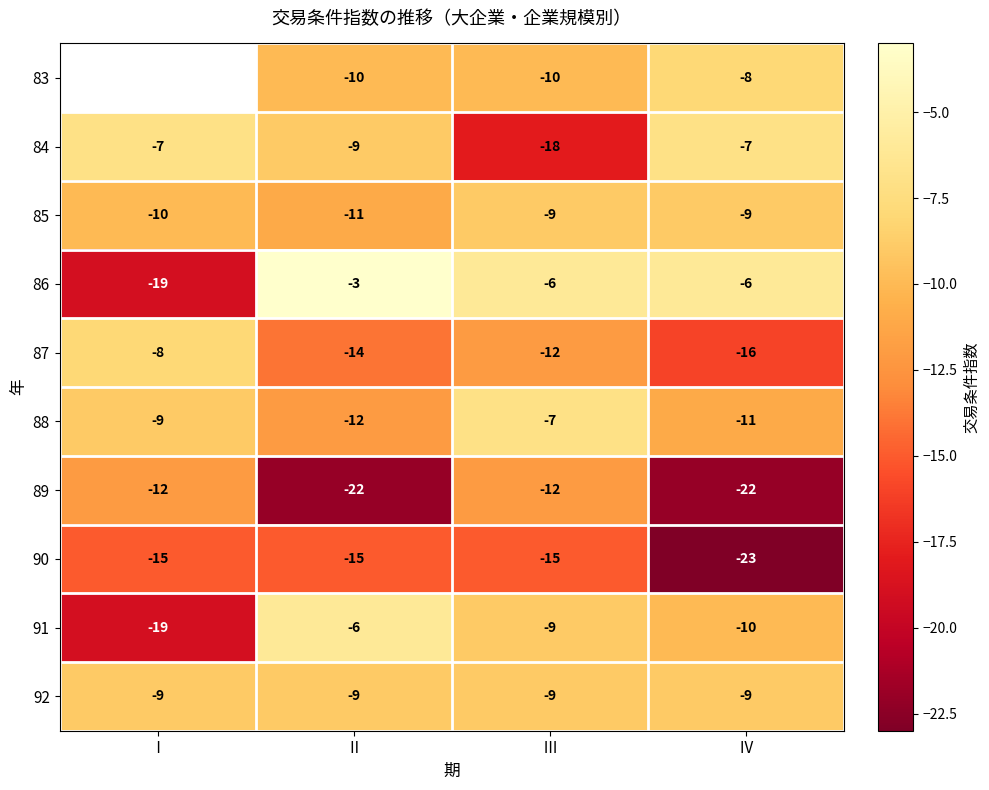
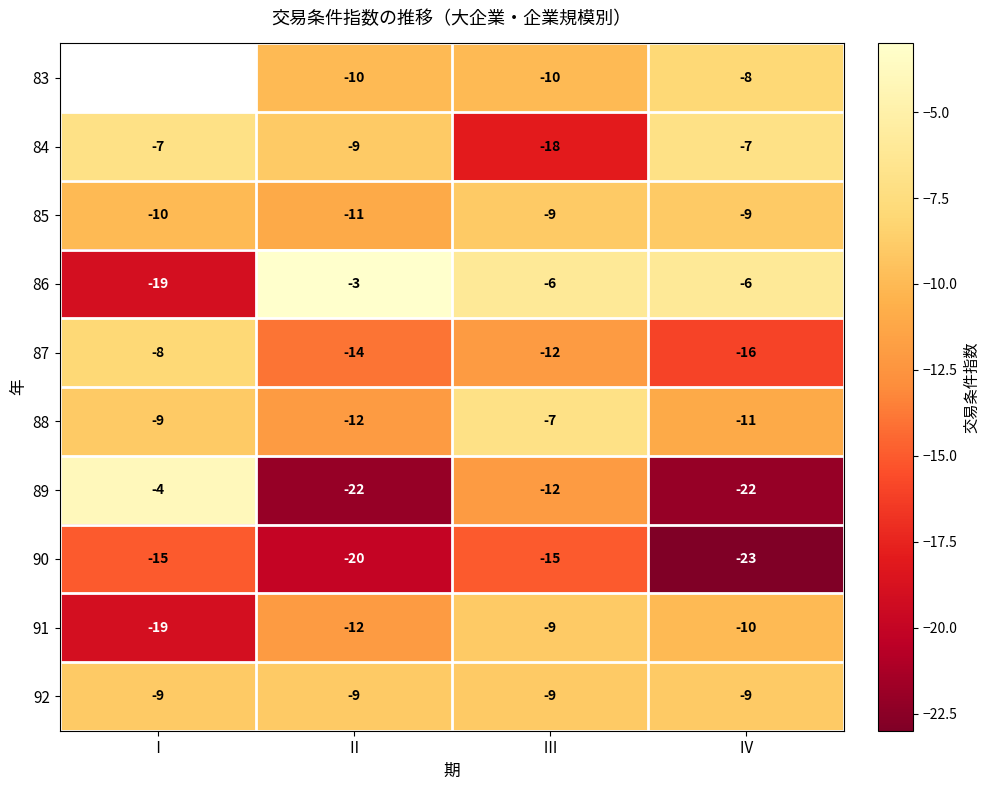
89, Ⅰ: -12 -> -4
90, Ⅱ: -15 -> -20
91, Ⅱ: -6 -> -12
